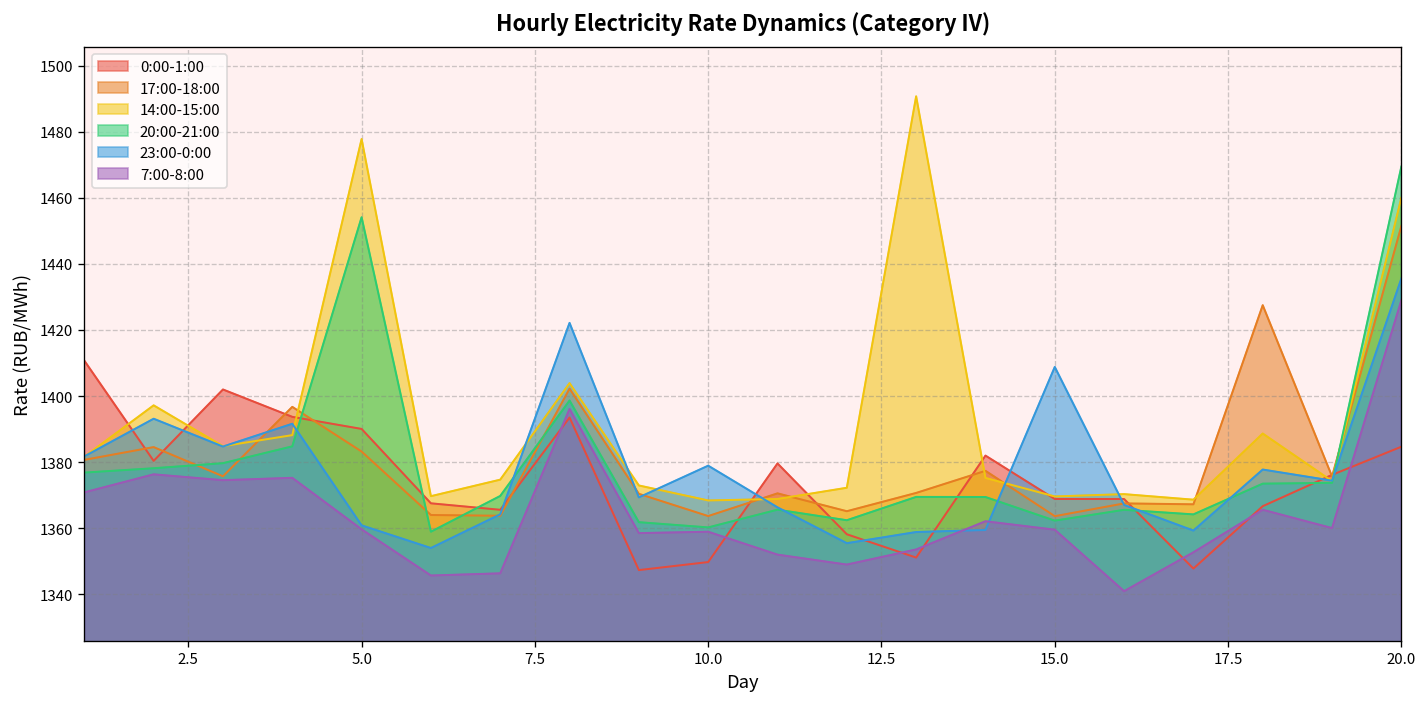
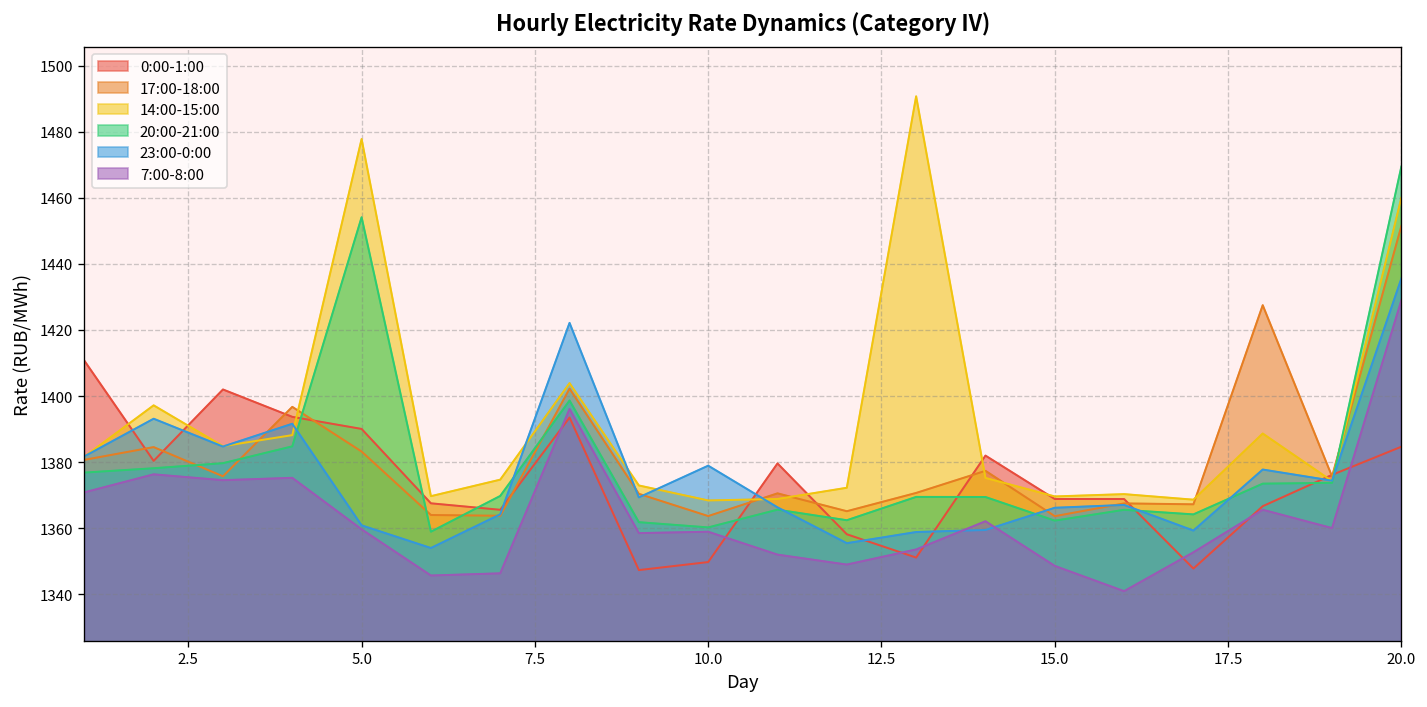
23:00-0:00, 15.0: 1409 -> 1366
7:00-8:00, 15.0: 1360 -> 1349
